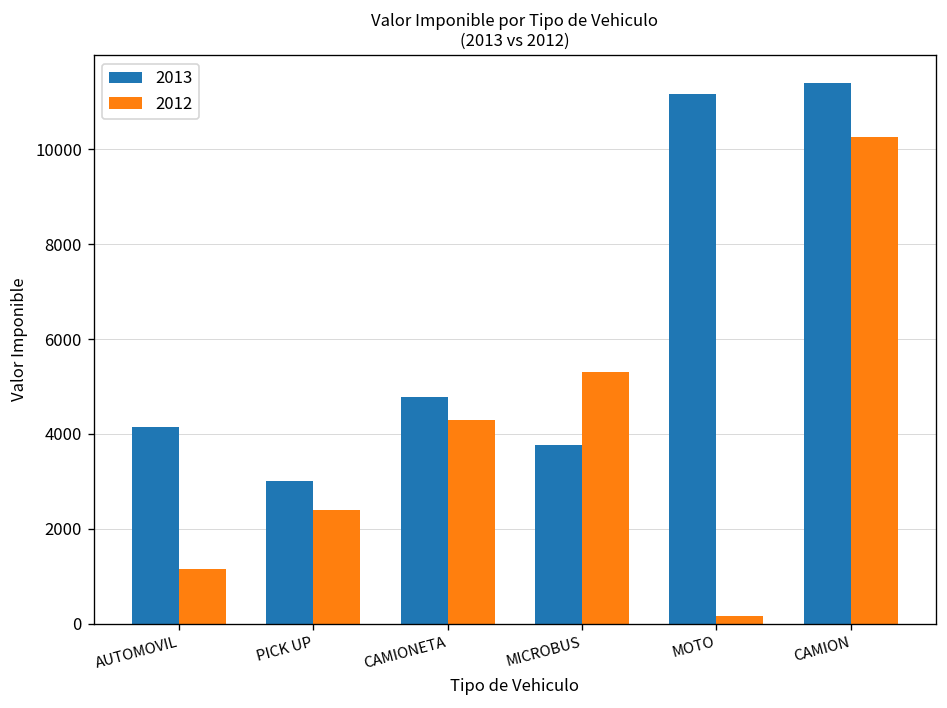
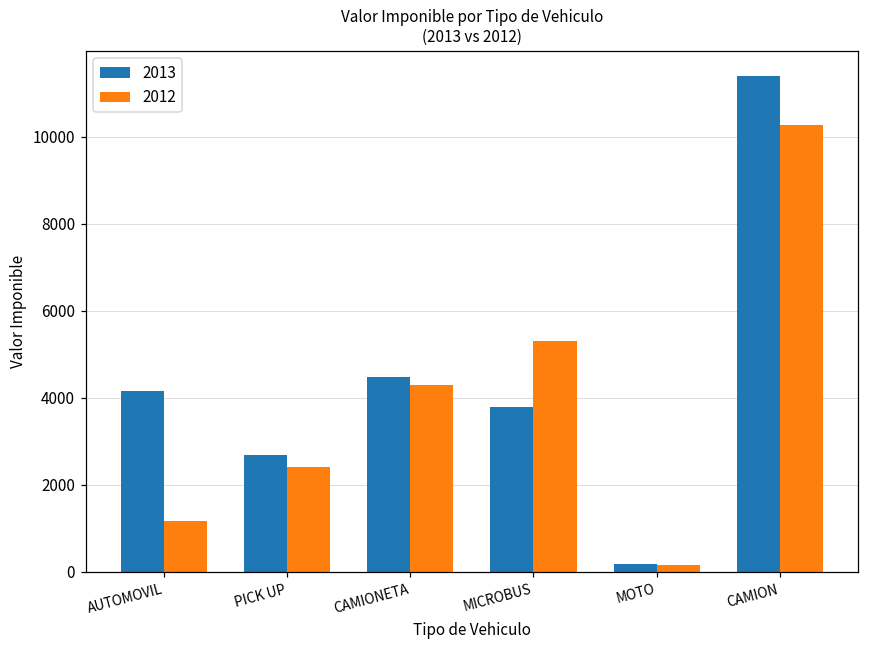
2013, PICK UP: 3000 -> 2700
2013, CAMIONETA: 4800 -> 4500
2013, MOTO: 11200 -> 200
